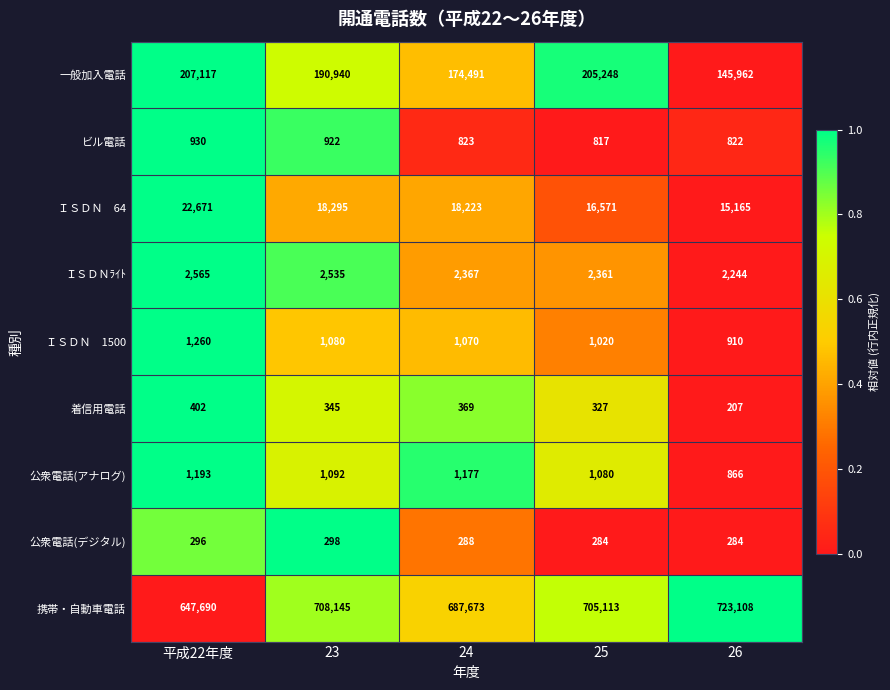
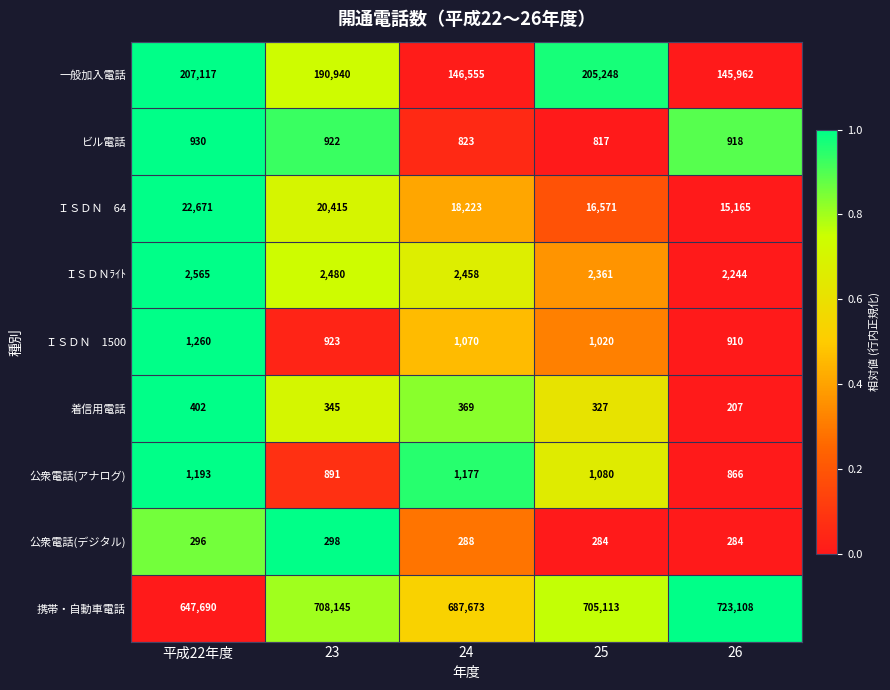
一般加入電話, 24: 174,491 -> 146,555
ビル電話, 26: 822 -> 918
ＩＳＤＮ 64, 23: 18,295 -> 20,415
ＩＳＤＮﾗｲﾄ, 23: 2,535 -> 2,480
ＩＳＤＮﾗｲﾄ, 24: 2,367 -> 2,458
ＩＳＤＮ 1500, 23: 1,080 -> 923
公衆電話(アナログ), 23: 1,092 -> 891
